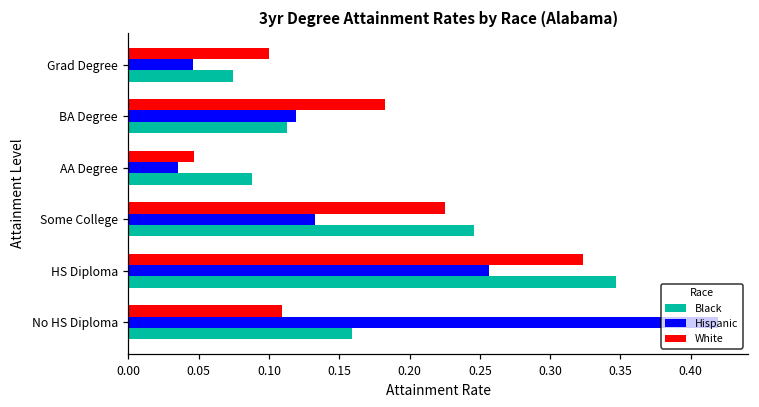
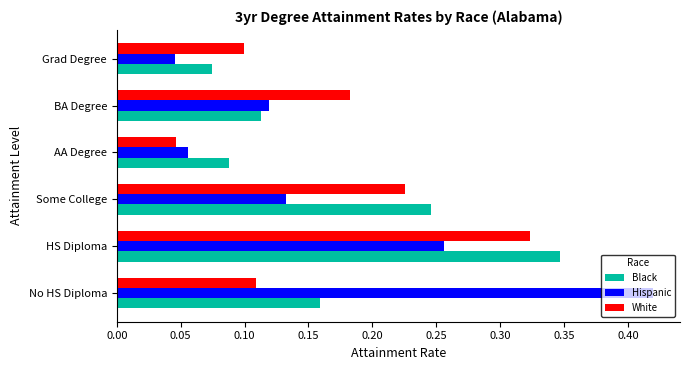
Hispanic, AA Degree: 0.035 -> 0.056
